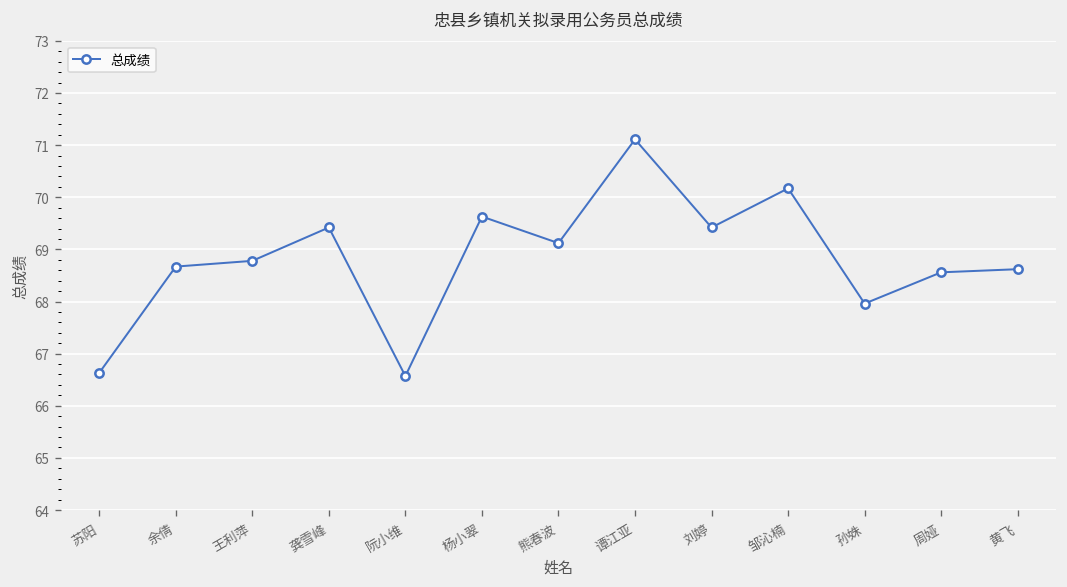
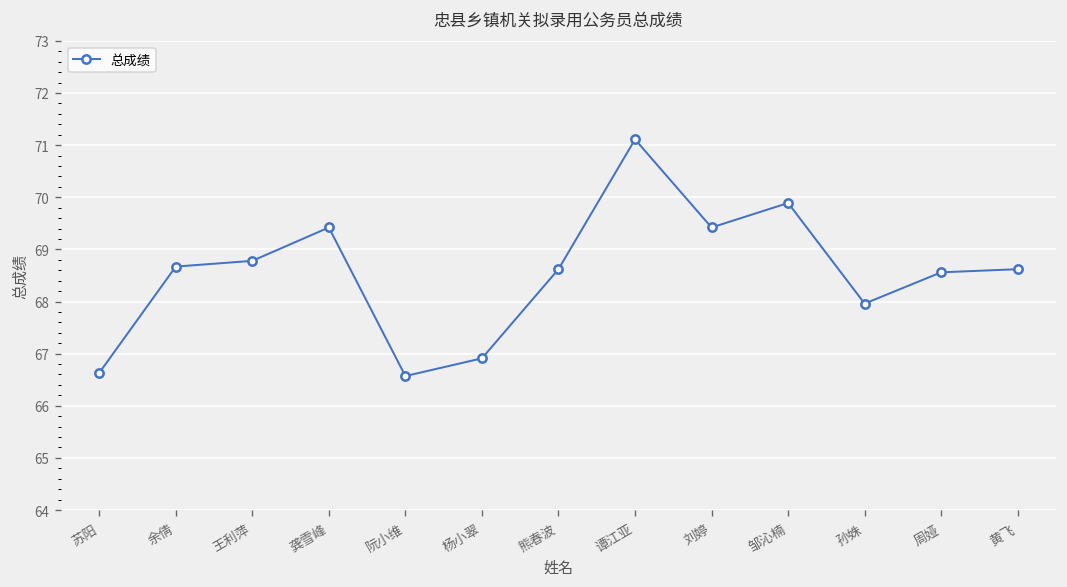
杨小翠: 69.6 -> 66.9
熊春波: 69.1 -> 68.6
邹沁楠: 70.2 -> 69.9
